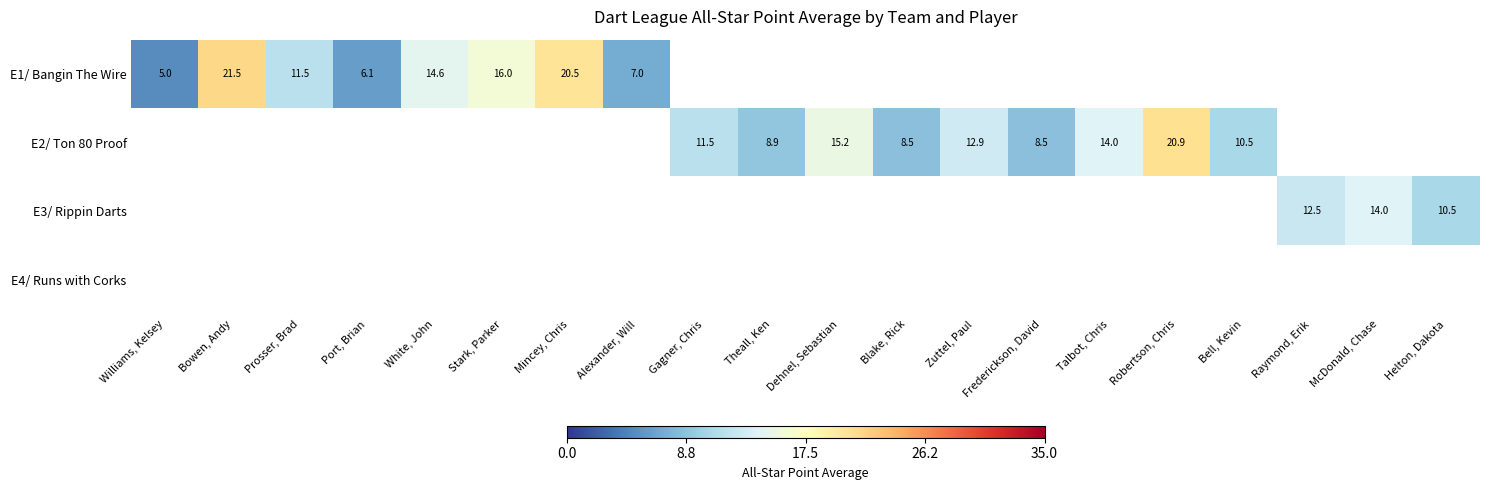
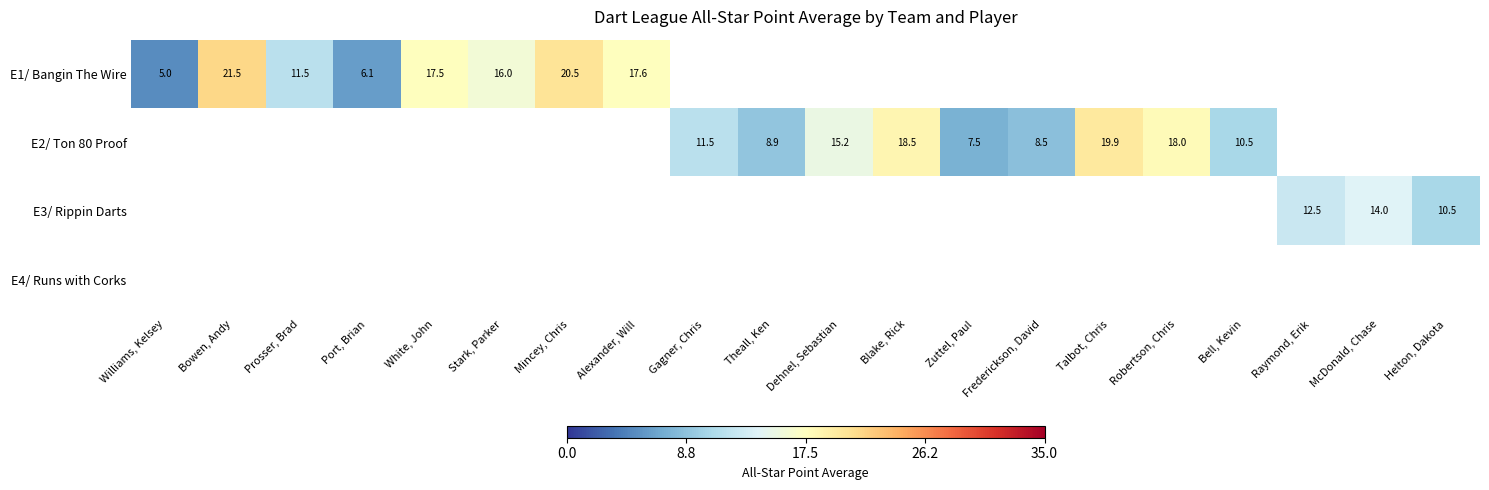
E1/ Bangin The Wire, White, John: 14.6 -> 17.5
E1/ Bangin The Wire, Alexander, Will: 7.0 -> 17.6
E2/ Ton 80 Proof, Blake, Rick: 8.5 -> 18.5
E2/ Ton 80 Proof, Zuttel, Paul: 12.9 -> 7.5
E2/ Ton 80 Proof, Talbot, Chris: 14.0 -> 19.9
E2/ Ton 80 Proof, Robertson, Chris: 20.9 -> 18.0
